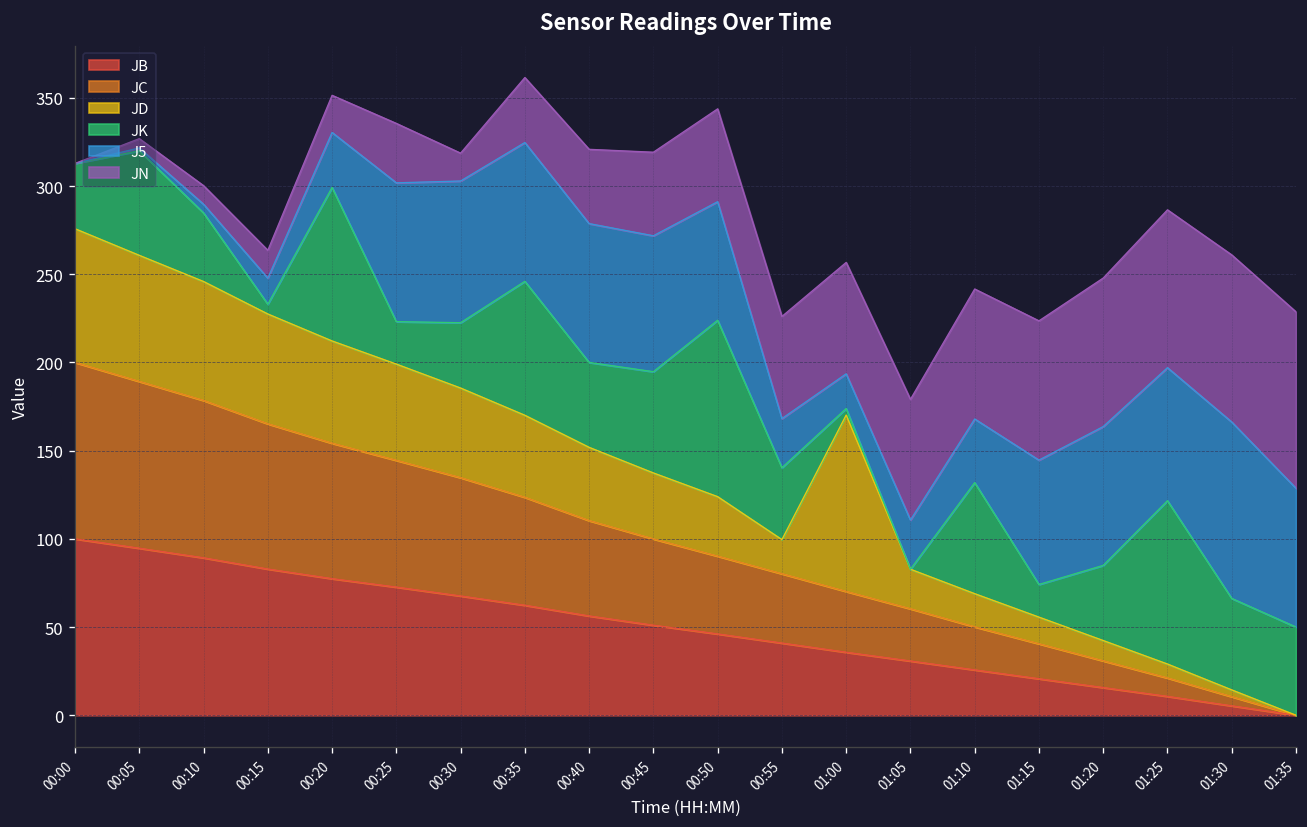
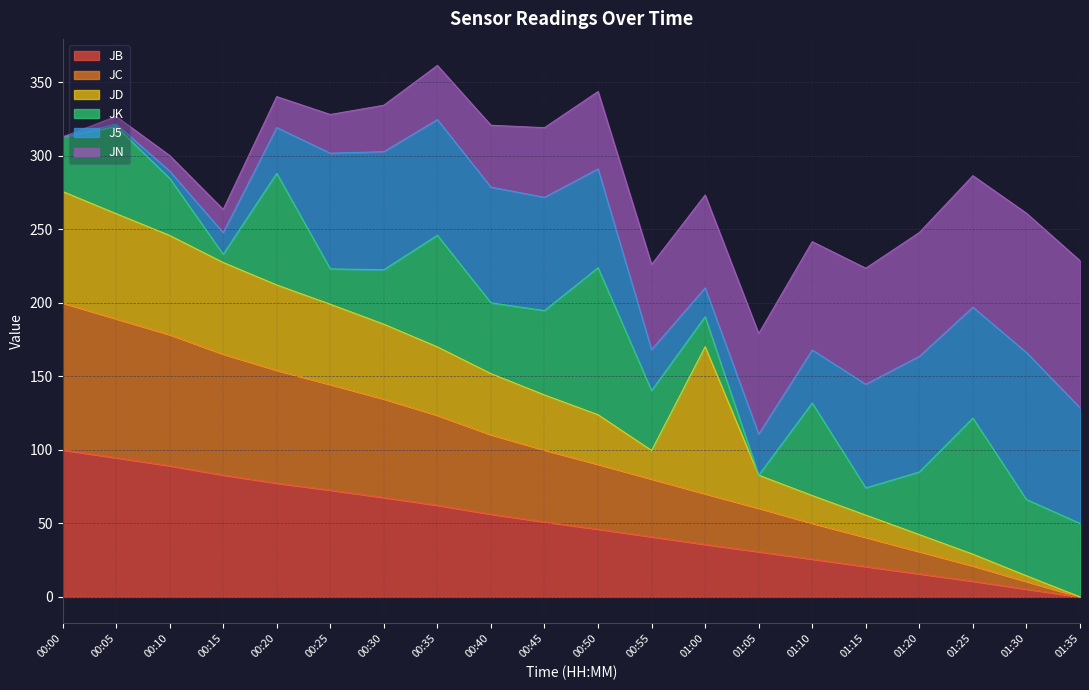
JK, 00:20: 87 -> 76
JN, 00:25: 34 -> 26
JN, 00:30: 16 -> 32
JK, 01:00: 4 -> 20
